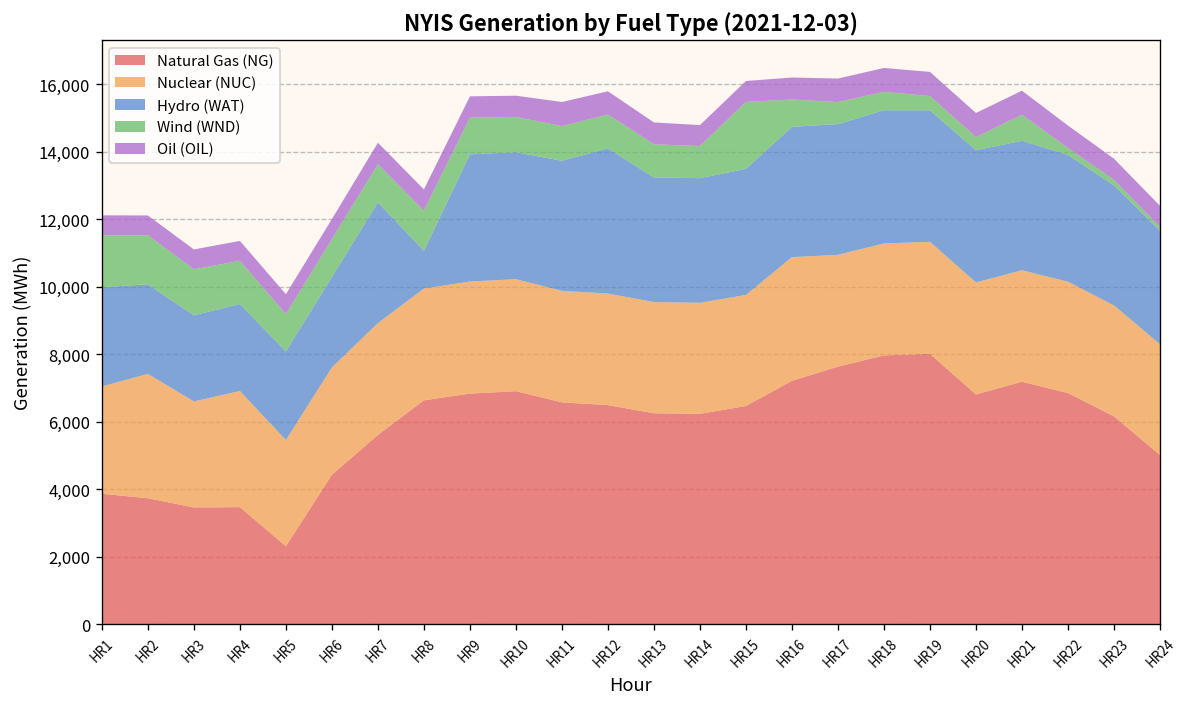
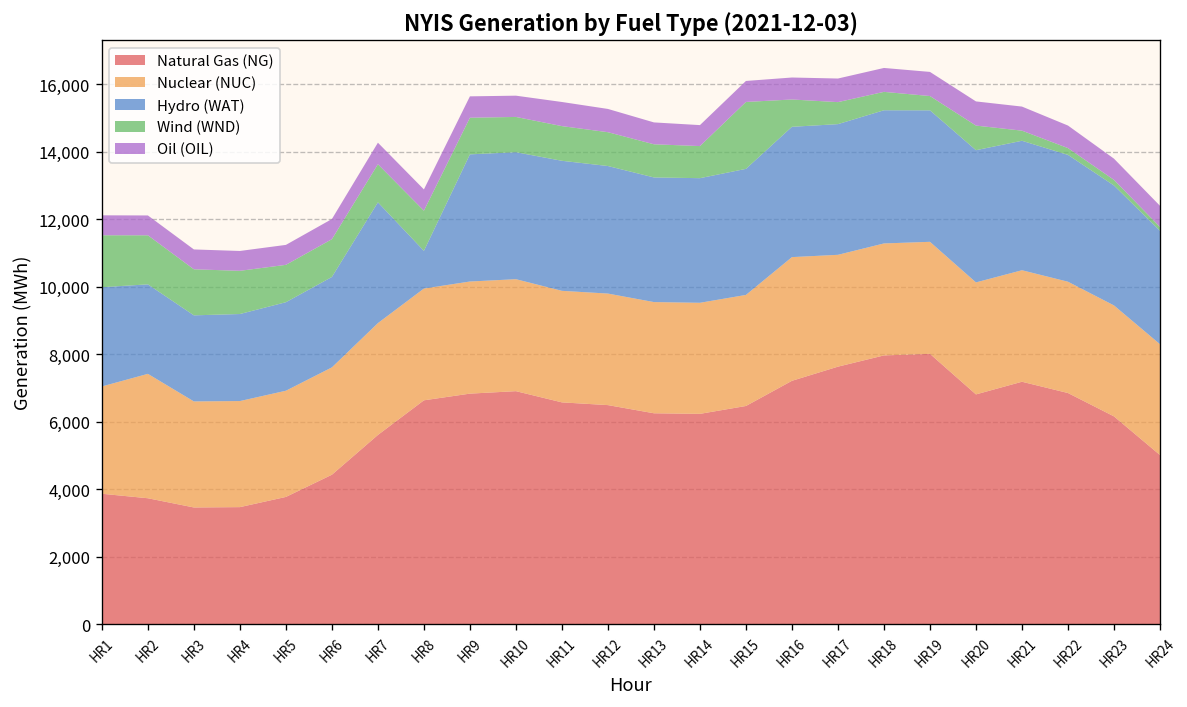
Nuclear (NUC), HR4: 3,400 -> 3,100
Natural Gas (NG), HR5: 2,300 -> 3,800
Hydro (WAT), HR12: 4,300 -> 3,800
Wind (WND), HR20: 400 -> 700
Wind (WND), HR21: 800 -> 300
